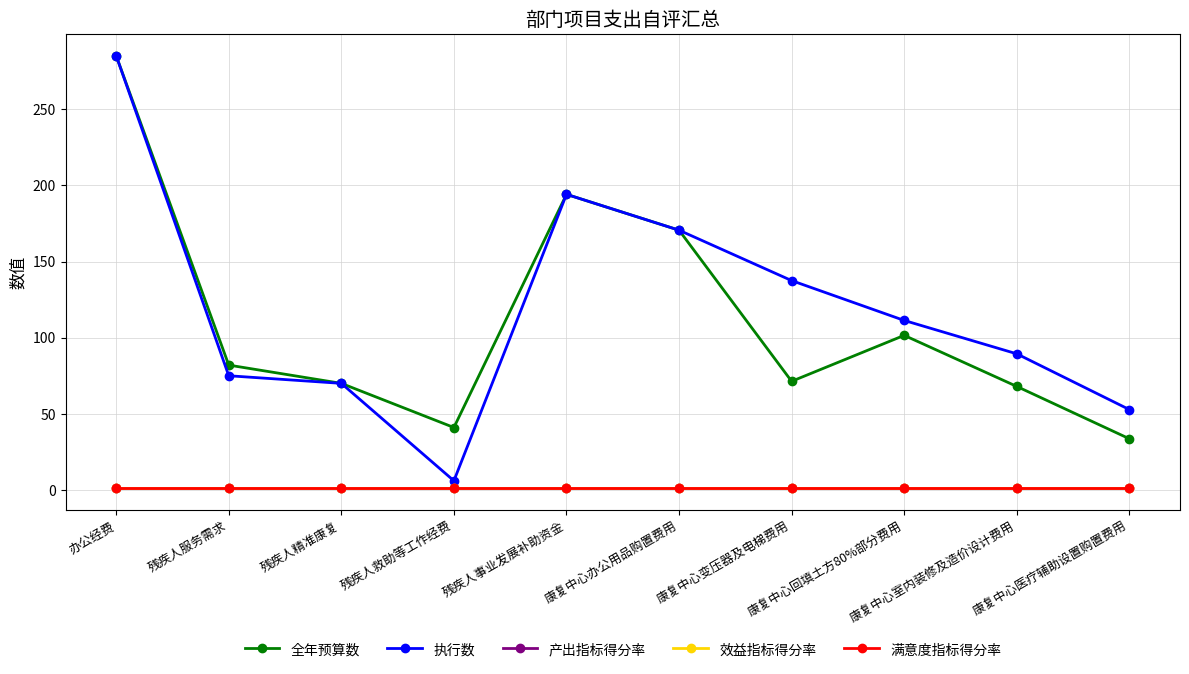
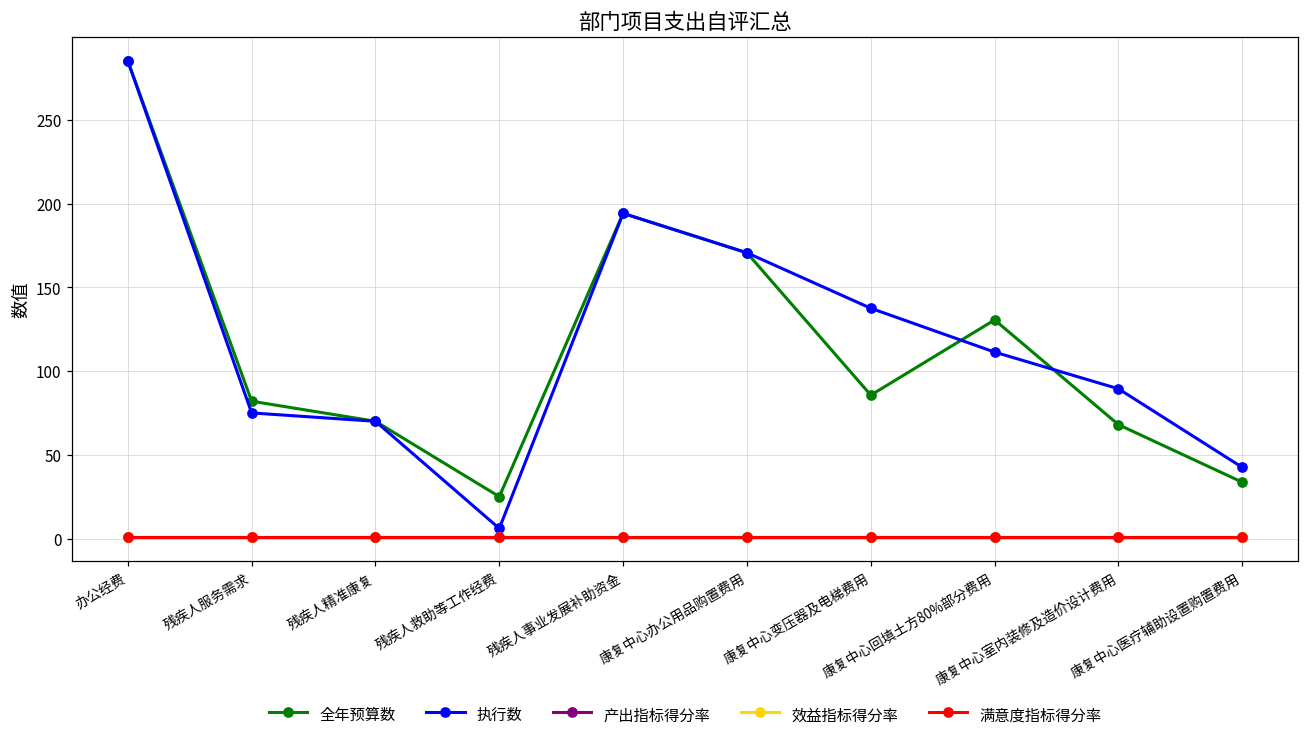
全年预算数, 残疾人救助等工作经费: 41 -> 25
全年预算数, 康复中心变压器及电梯费用: 71 -> 86
全年预算数, 康复中心回填土方80%部分费用: 102 -> 131
执行数, 康复中心医疗辅助设置购置费用: 53 -> 42
